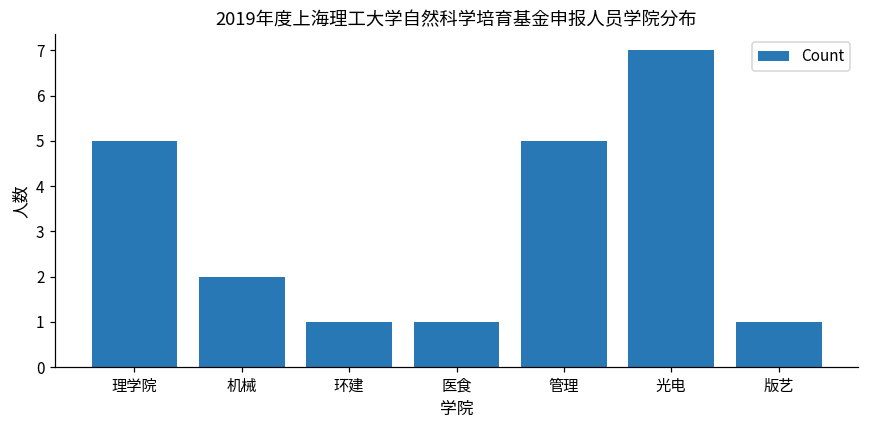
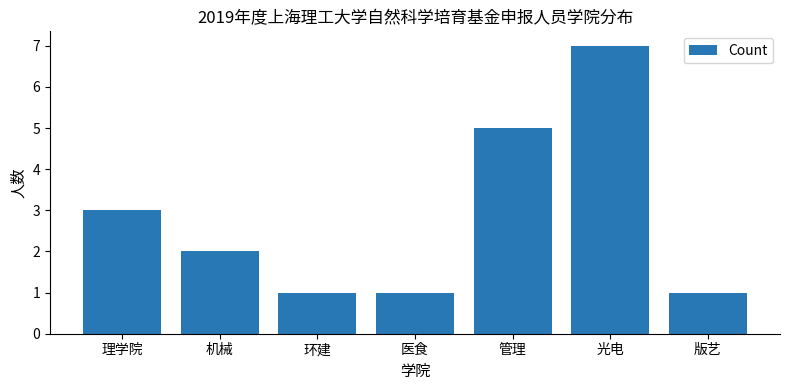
理学院: 5 -> 3
